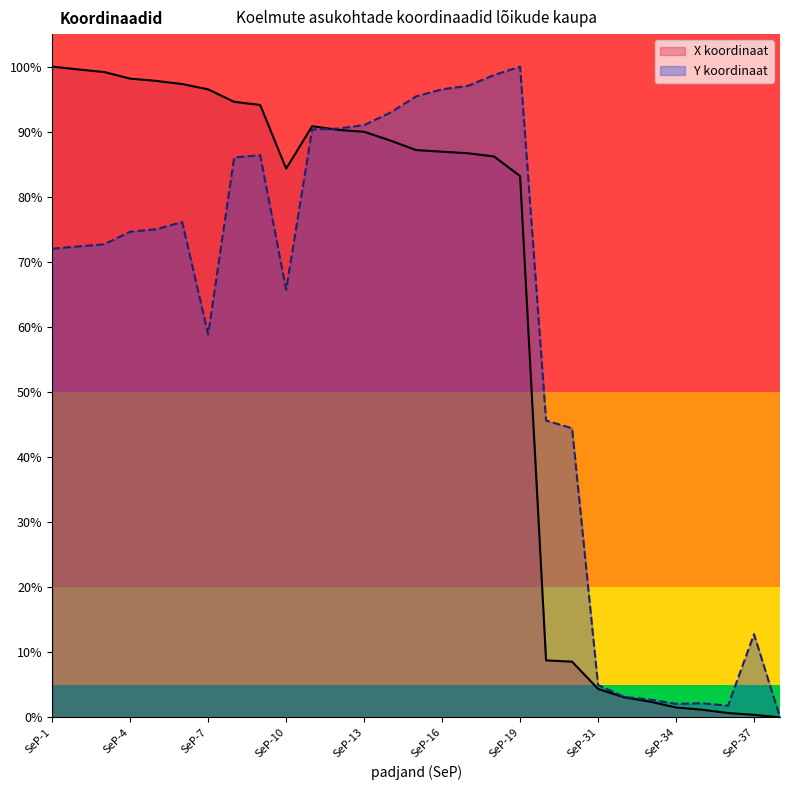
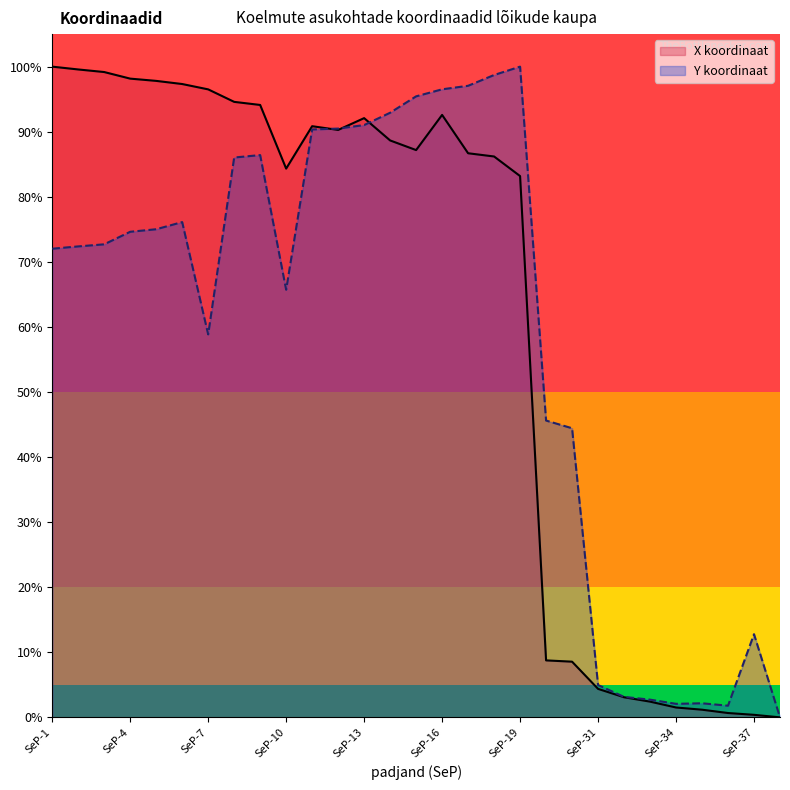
X koordinaat, SeP-13: 90% -> 92%
X koordinaat, SeP-16: 87% -> 93%
